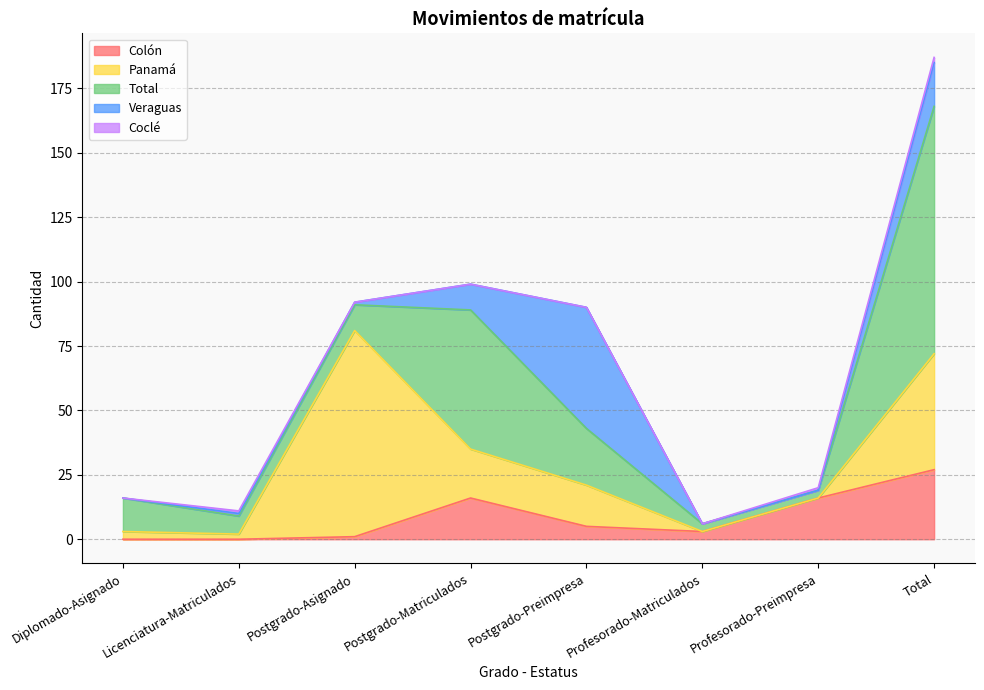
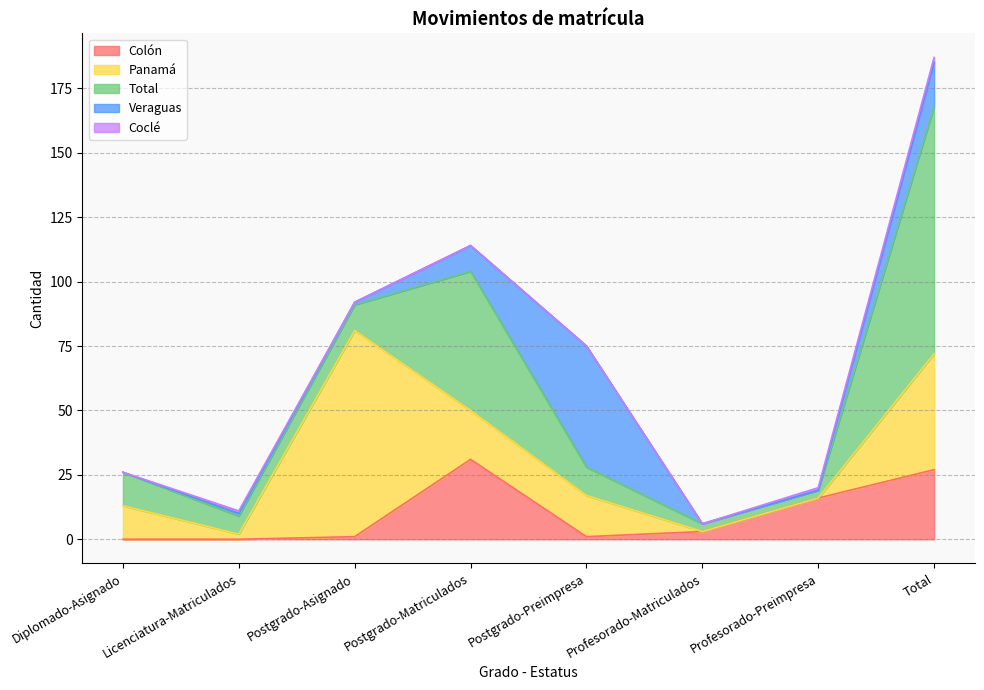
Panamá, Diplomado-Asignado: 3 -> 13
Colón, Postgrado-Matriculados: 16 -> 31
Colón, Postgrado-Preimpresa: 5 -> 1
Total, Postgrado-Preimpresa: 22 -> 11
